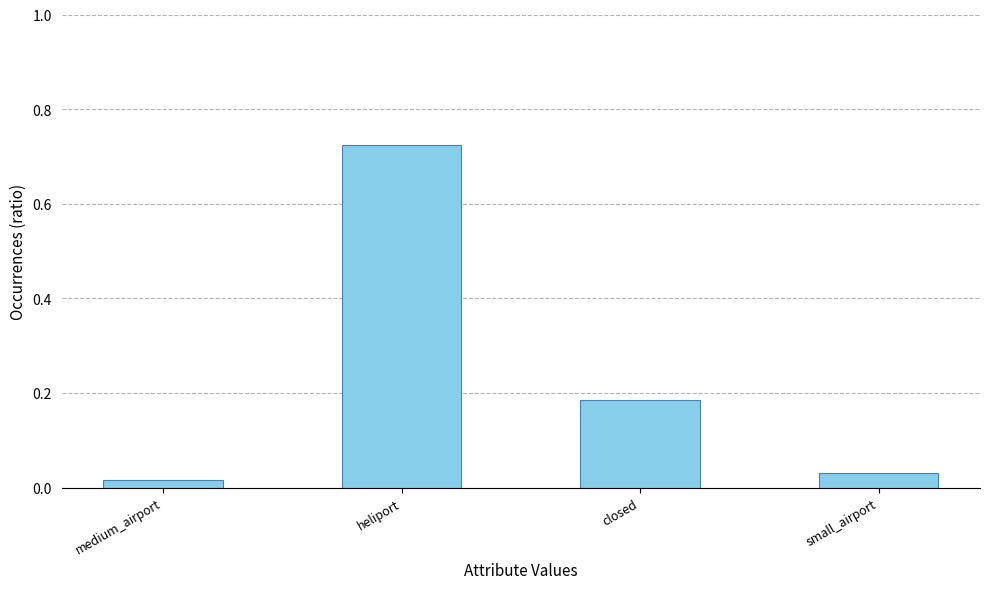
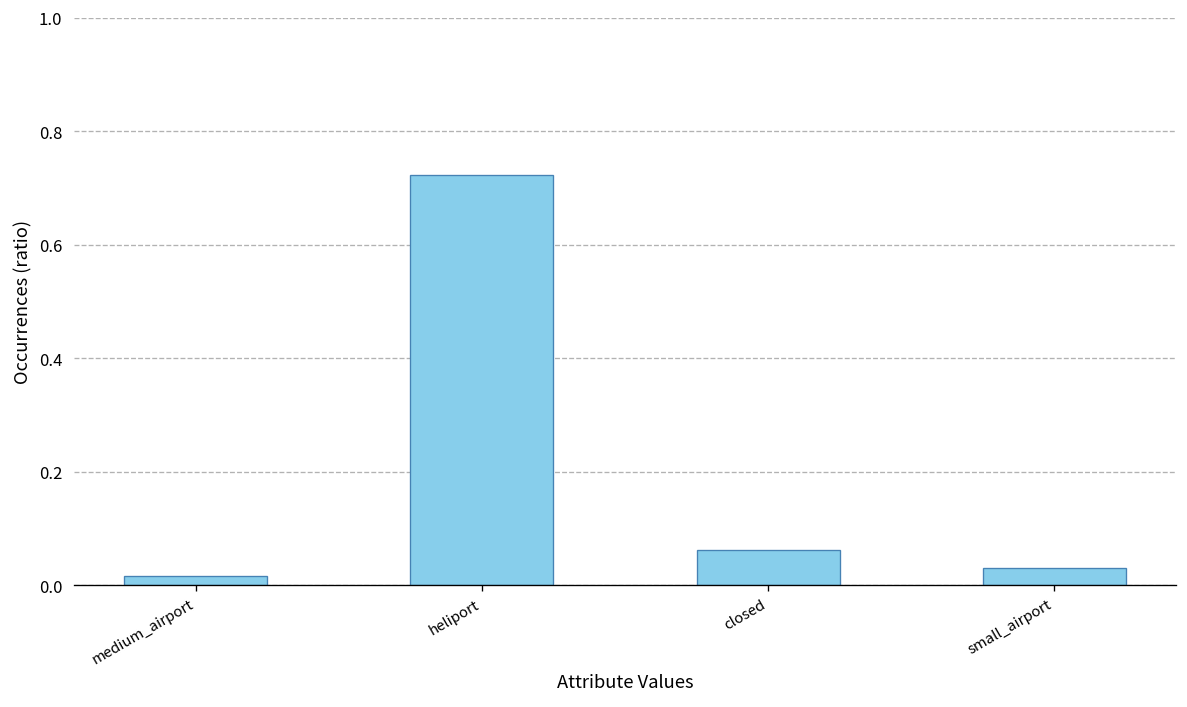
closed: 0.18 -> 0.06
